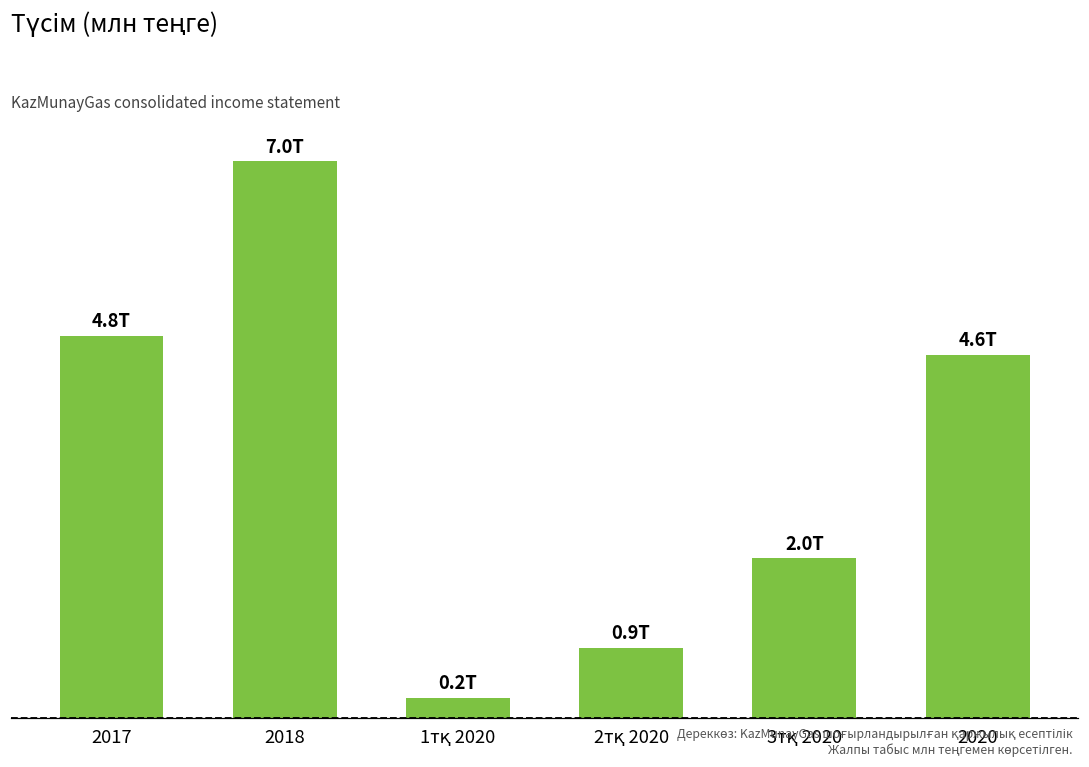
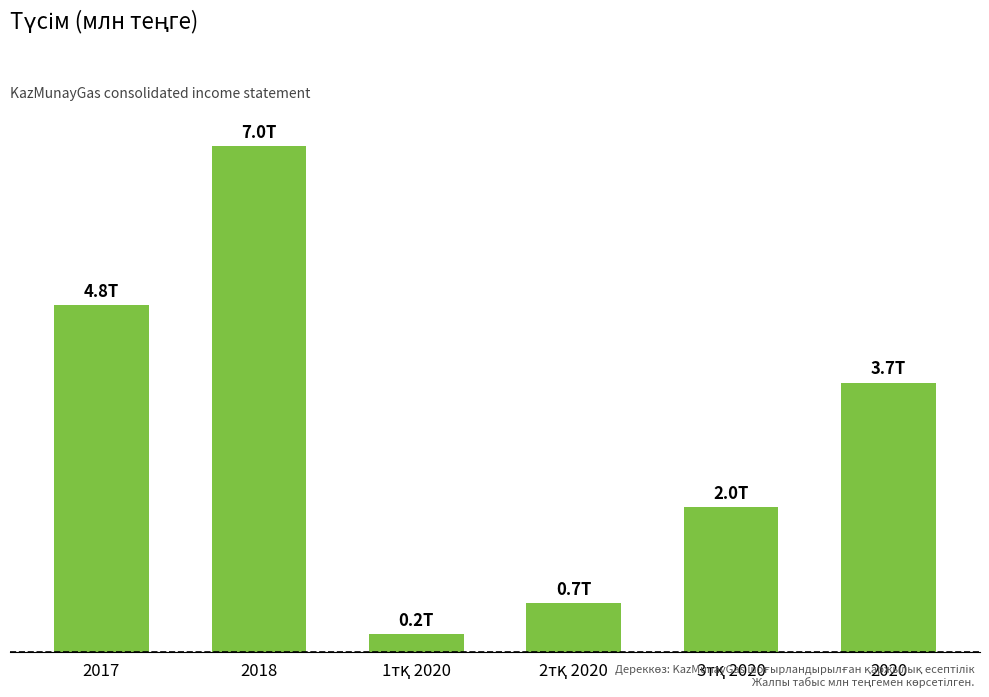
2тқ 2020: 0.9T -> 0.7T
2020: 4.6T -> 3.7T
